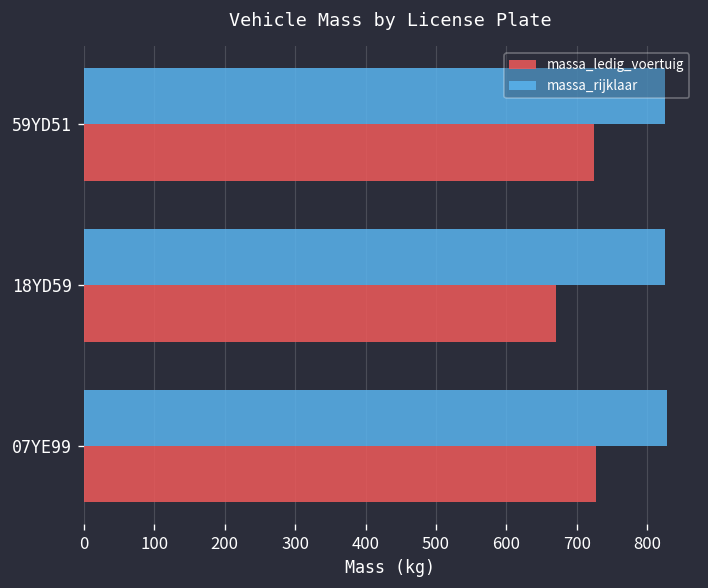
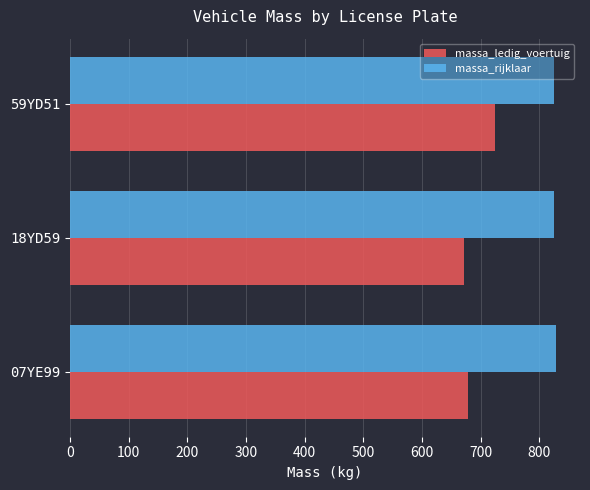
massa_ledig_voertuig, 07YE99: 730 -> 680
